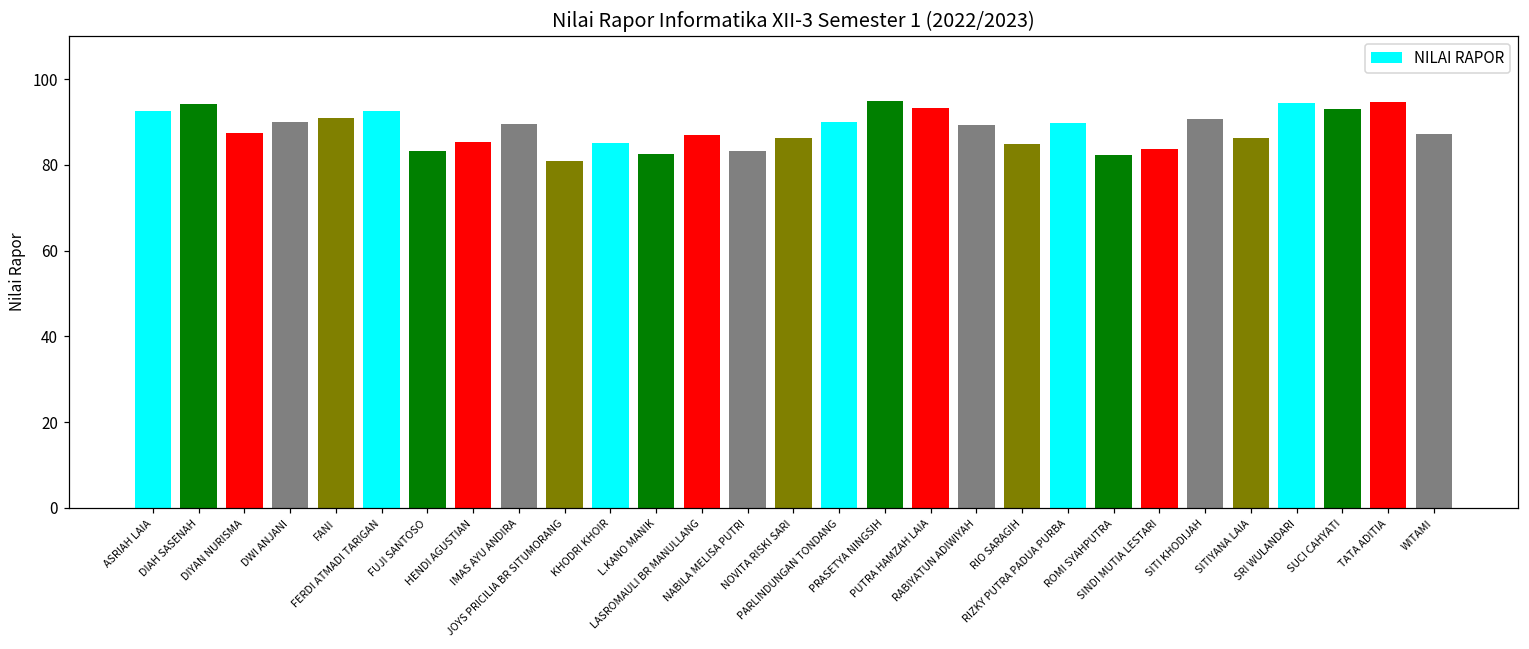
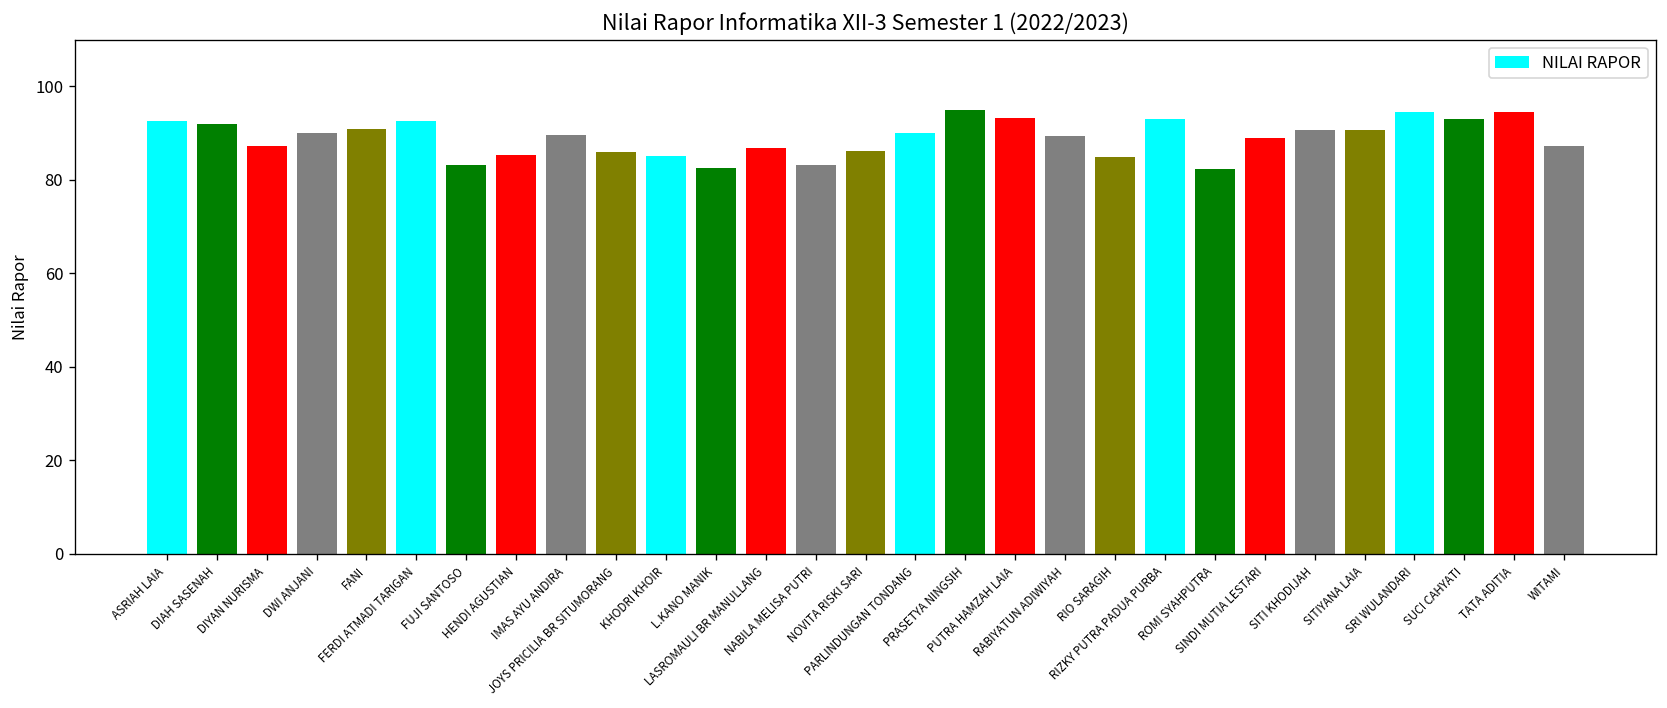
DIAH SASENAH: 94 -> 92
JOYS PRICILIA BR SITUMORANG: 81 -> 86
RIZKY PUTRA PADUA PURBA: 90 -> 93
SINDI MUTIA LESTARI: 84 -> 89
SITIYANA LAIA: 86 -> 91
